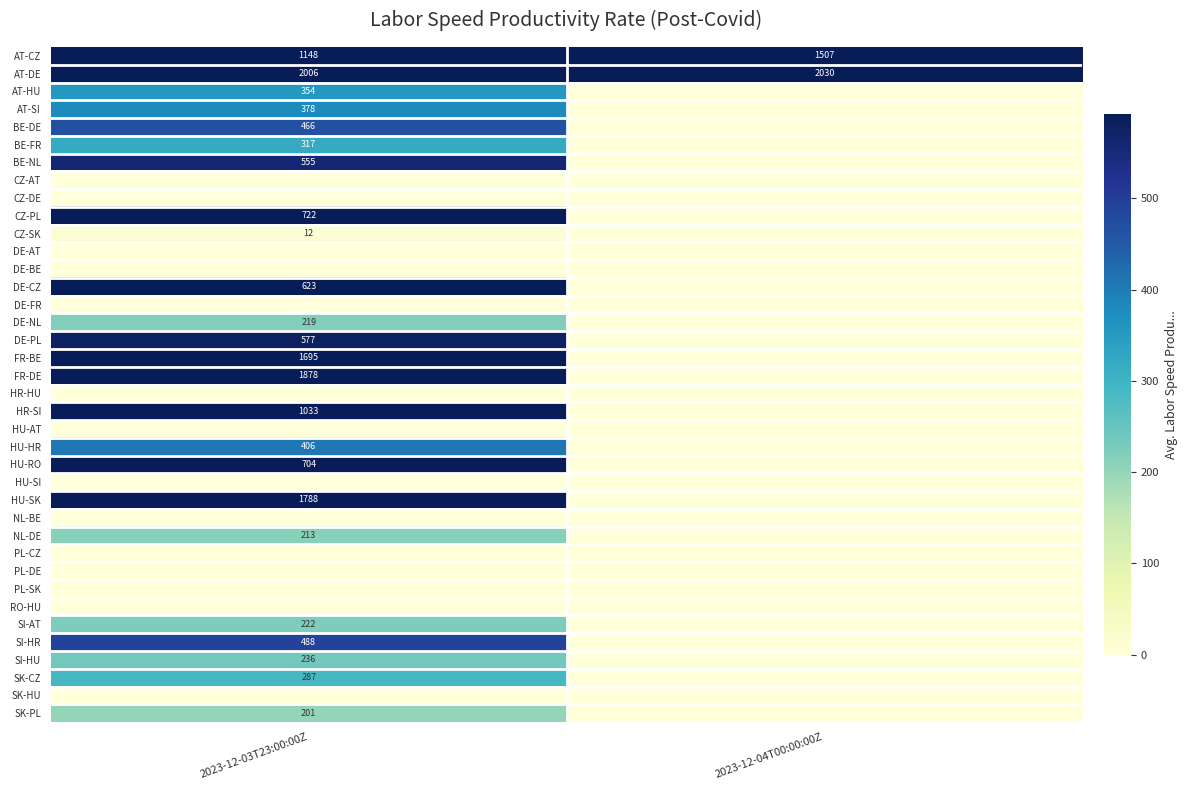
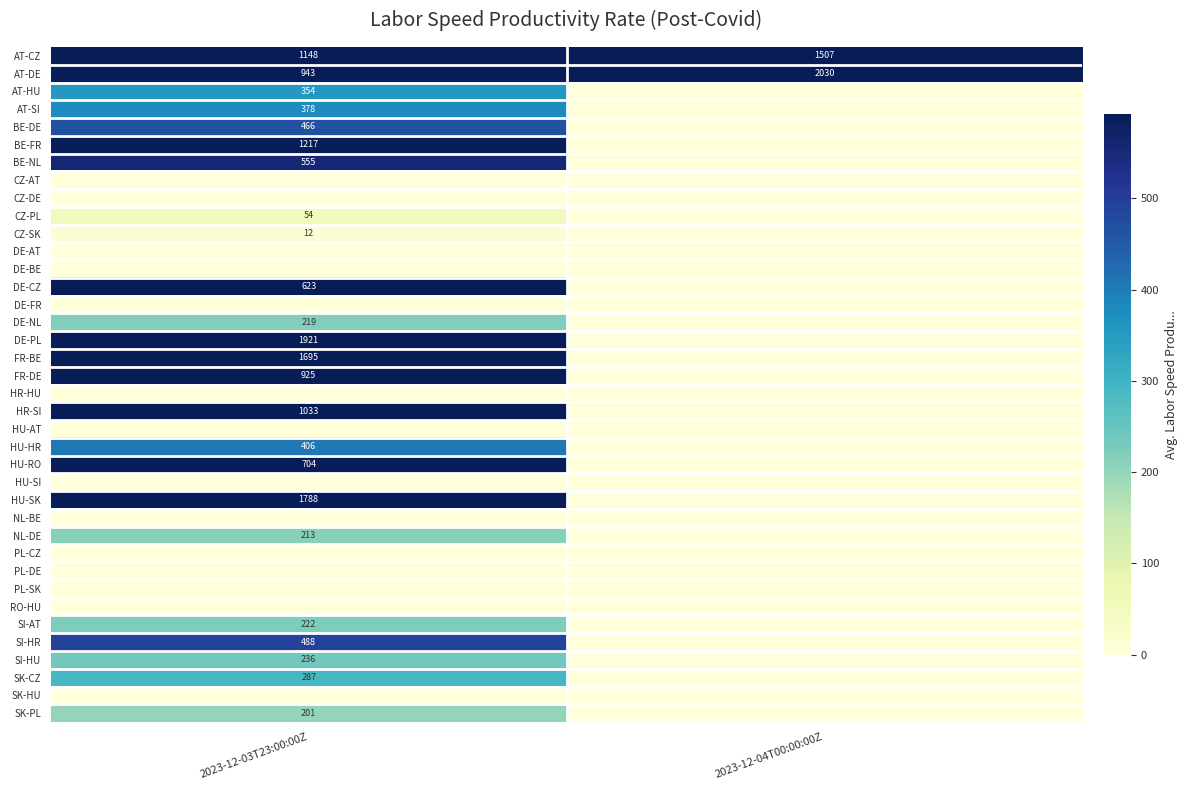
AT-DE, 2023-12-03T23:00:00Z: 2006 -> 943
BE-FR, 2023-12-03T23:00:00Z: 317 -> 1217
CZ-PL, 2023-12-03T23:00:00Z: 722 -> 54
DE-PL, 2023-12-03T23:00:00Z: 577 -> 1921
FR-DE, 2023-12-03T23:00:00Z: 1878 -> 925
